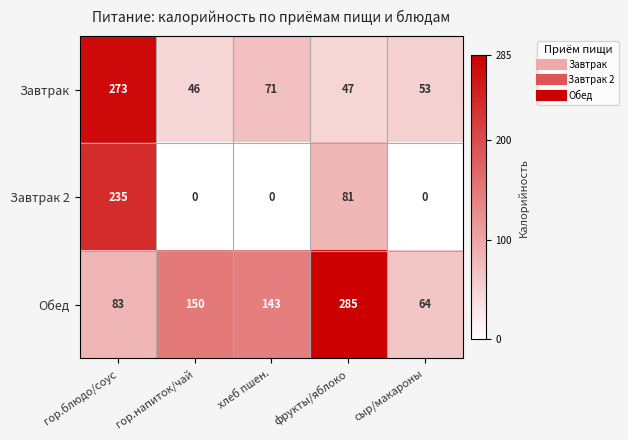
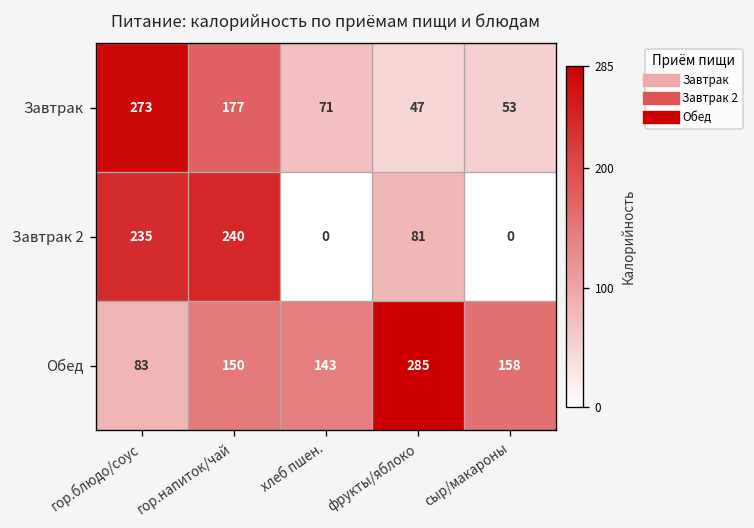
Завтрак, гор.напиток/чай: 46 -> 177
Завтрак 2, гор.напиток/чай: 0 -> 240
Обед, сыр/макароны: 64 -> 158
